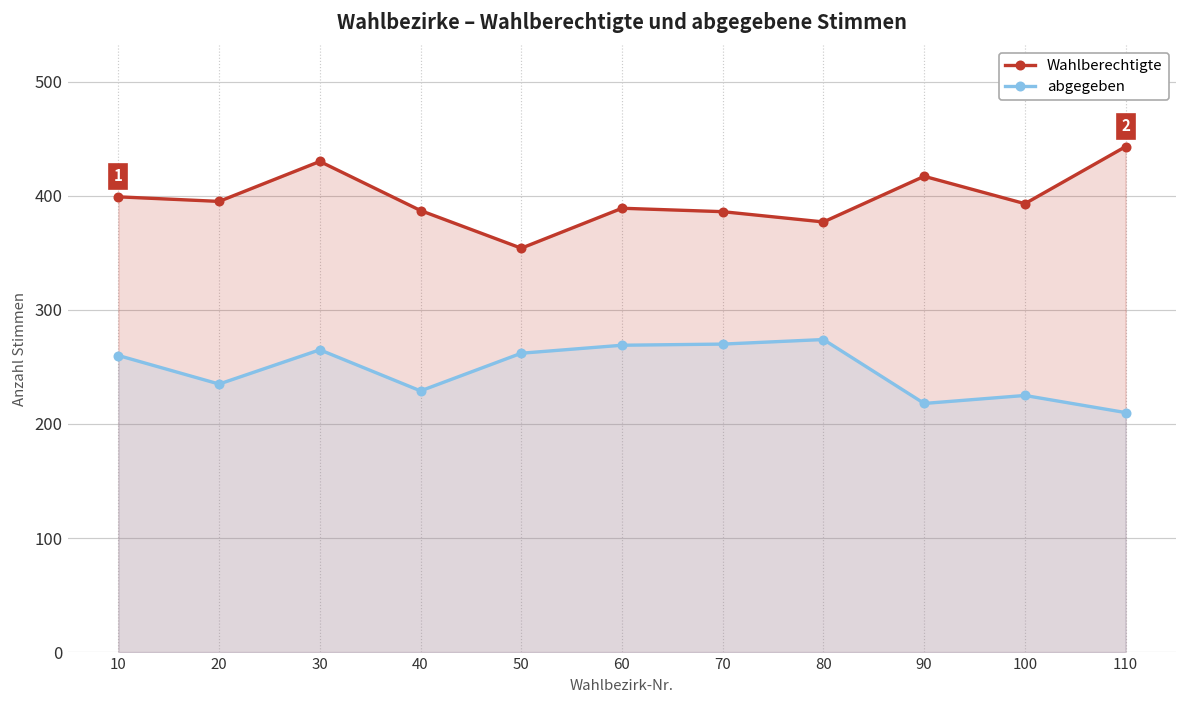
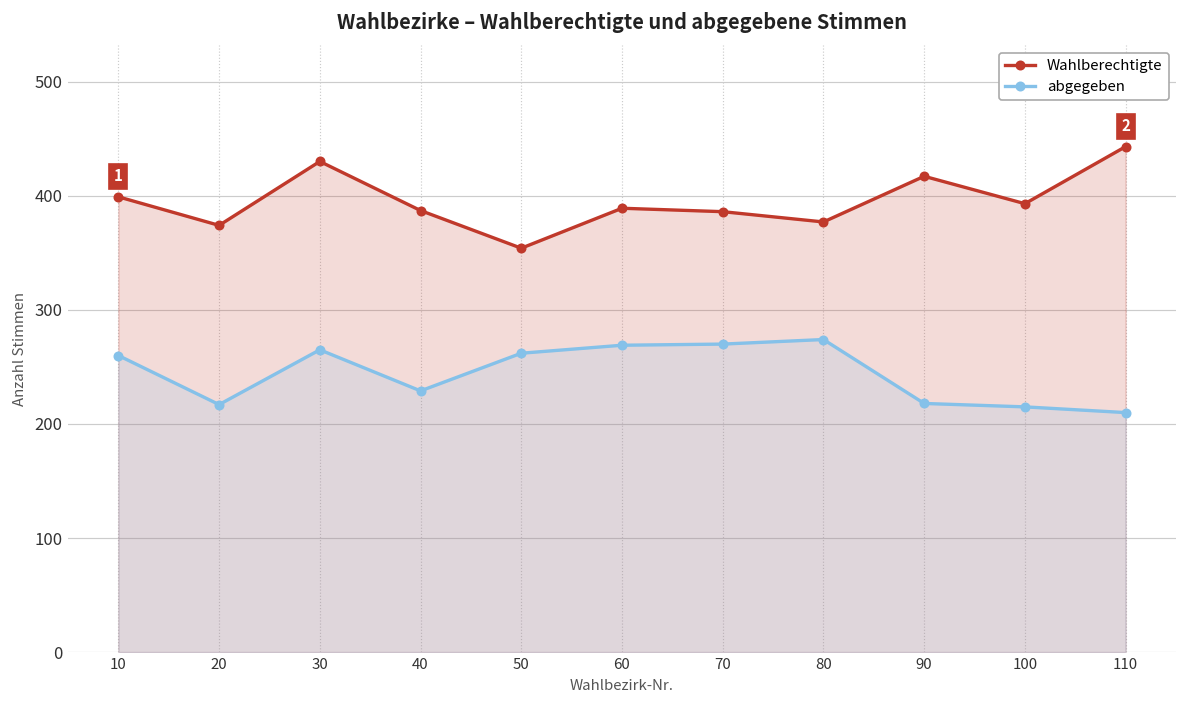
Wahlberechtigte, 20: 400 -> 370
abgegeben, 20: 240 -> 220
abgegeben, 100: 230 -> 220
